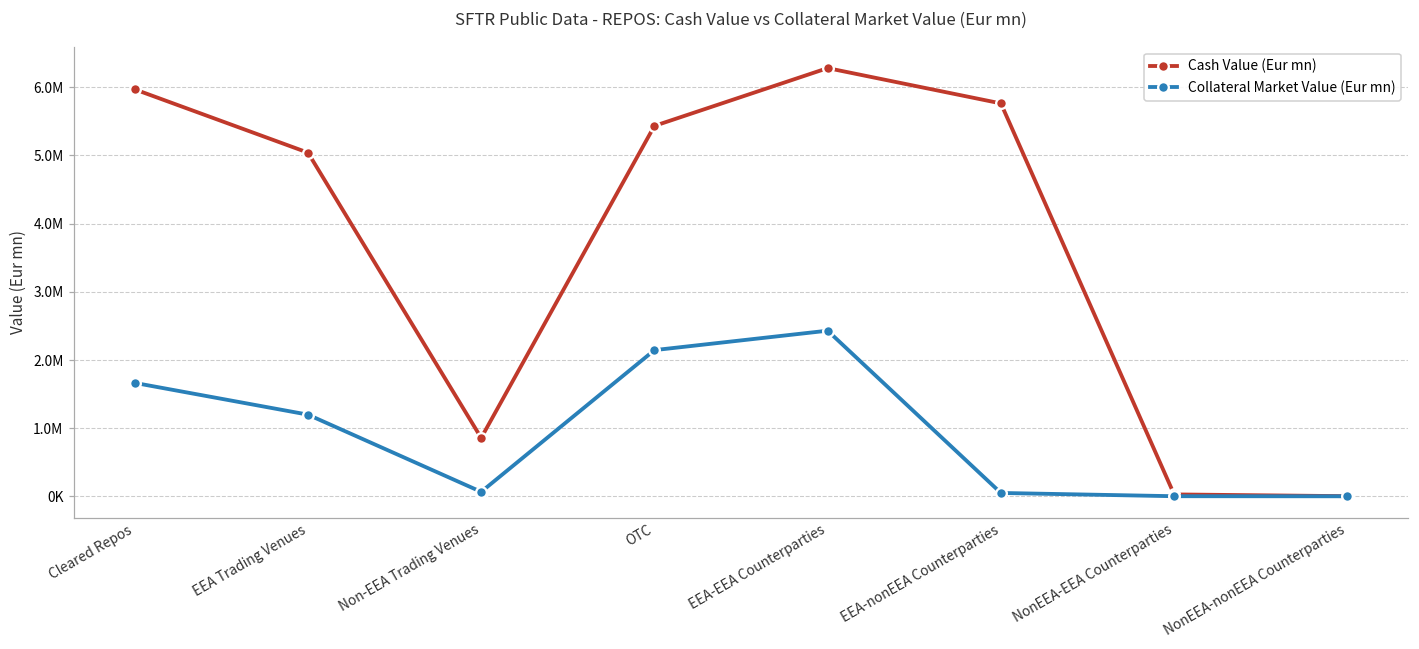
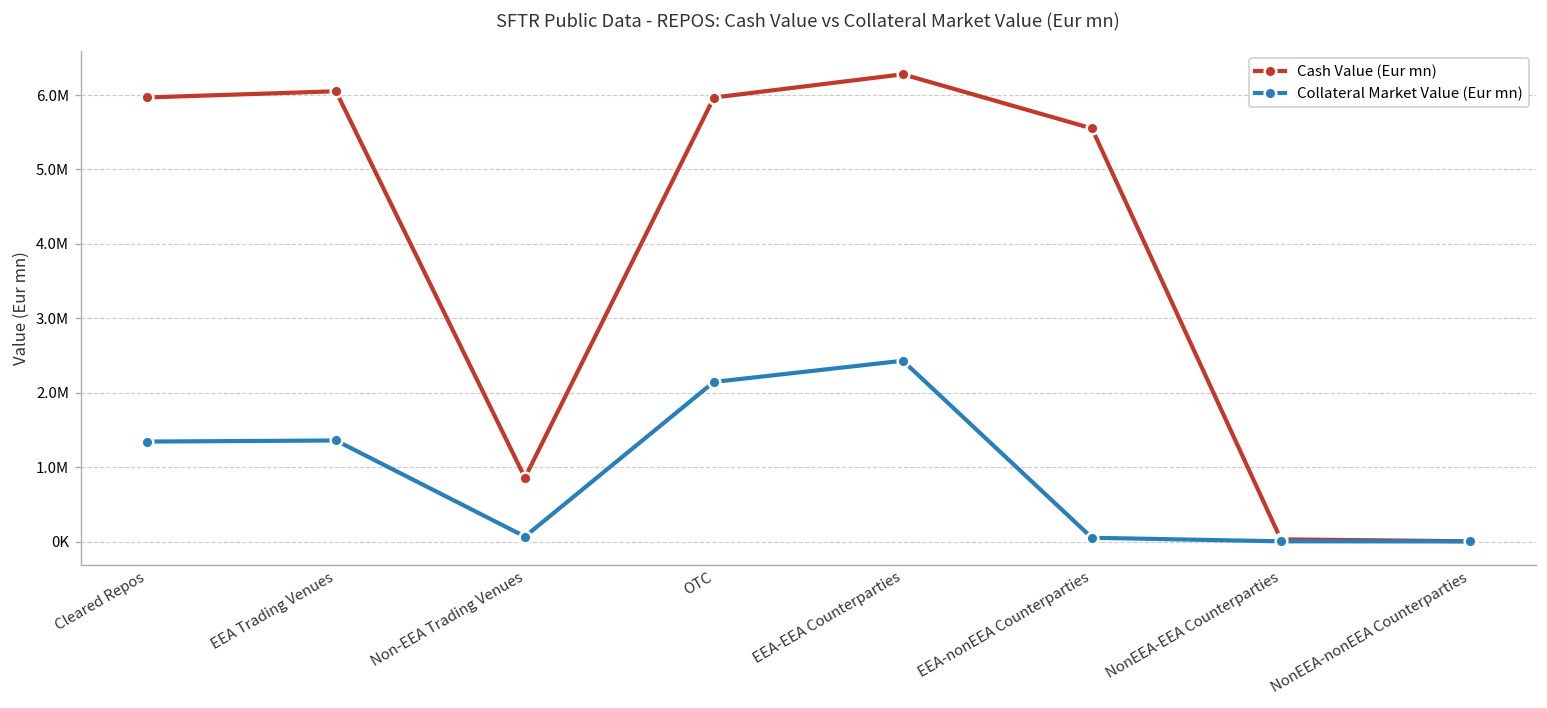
Collateral Market Value (Eur mn), Cleared Repos: 1700000 -> 1300000
Cash Value (Eur mn), EEA Trading Venues: 5000000 -> 6100000
Collateral Market Value (Eur mn), EEA Trading Venues: 1200000 -> 1400000
Cash Value (Eur mn), OTC: 5400000 -> 6000000
Cash Value (Eur mn), EEA-nonEEA Counterparties: 5800000 -> 5600000
